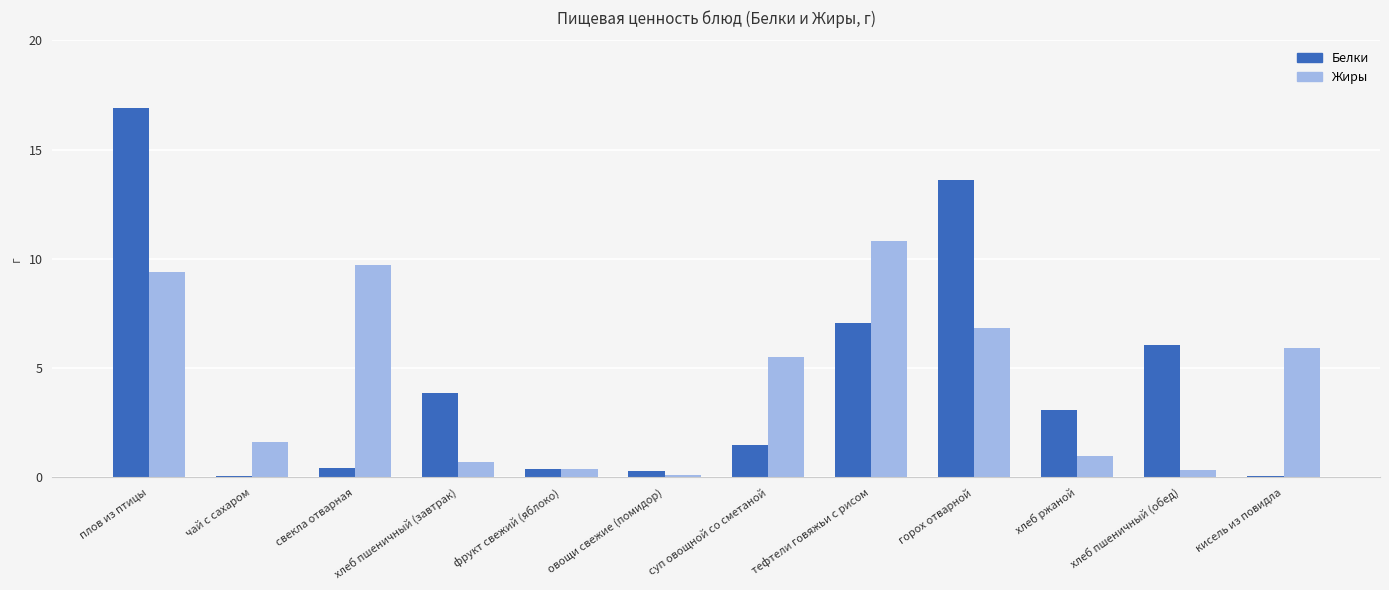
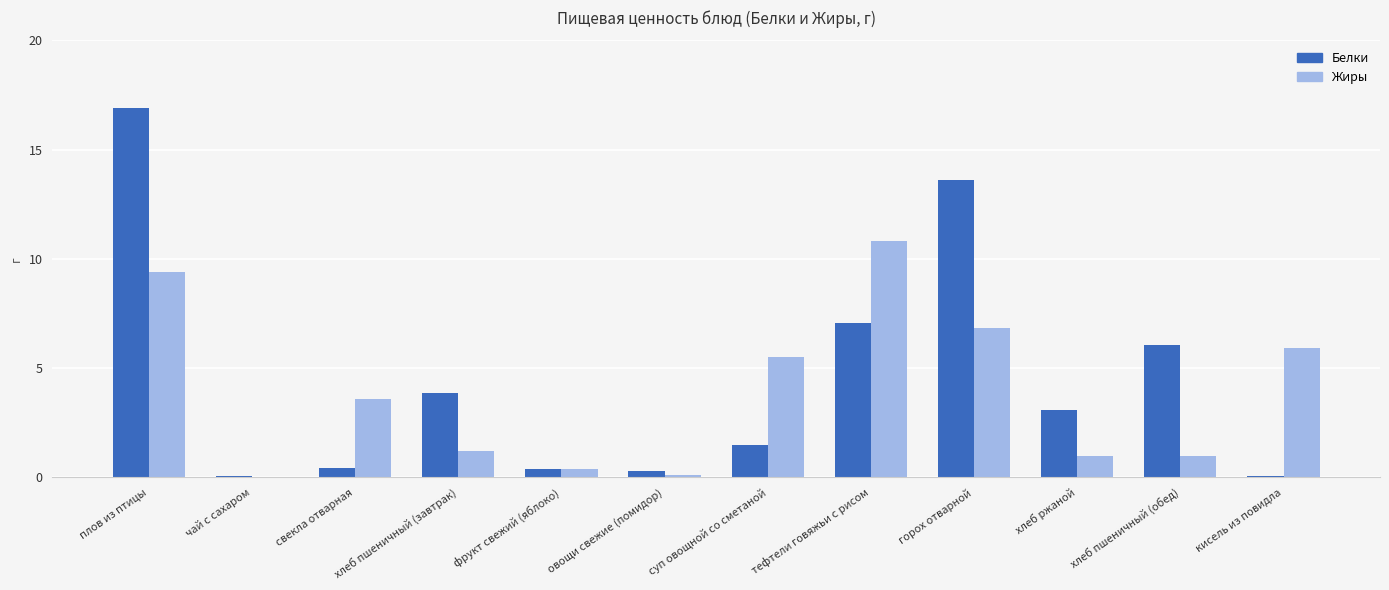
Жиры, чай с сахаром: 1.6 -> 0.0
Жиры, свекла отварная: 9.7 -> 3.6
Жиры, хлеб пшеничный (завтрак): 0.7 -> 1.2
Жиры, хлеб пшеничный (обед): 0.3 -> 1.0
